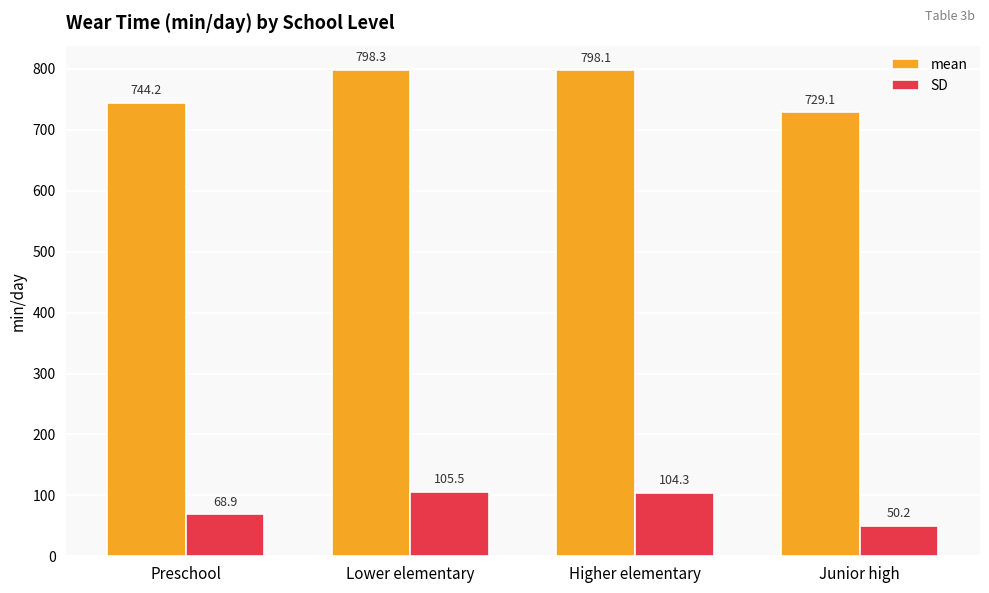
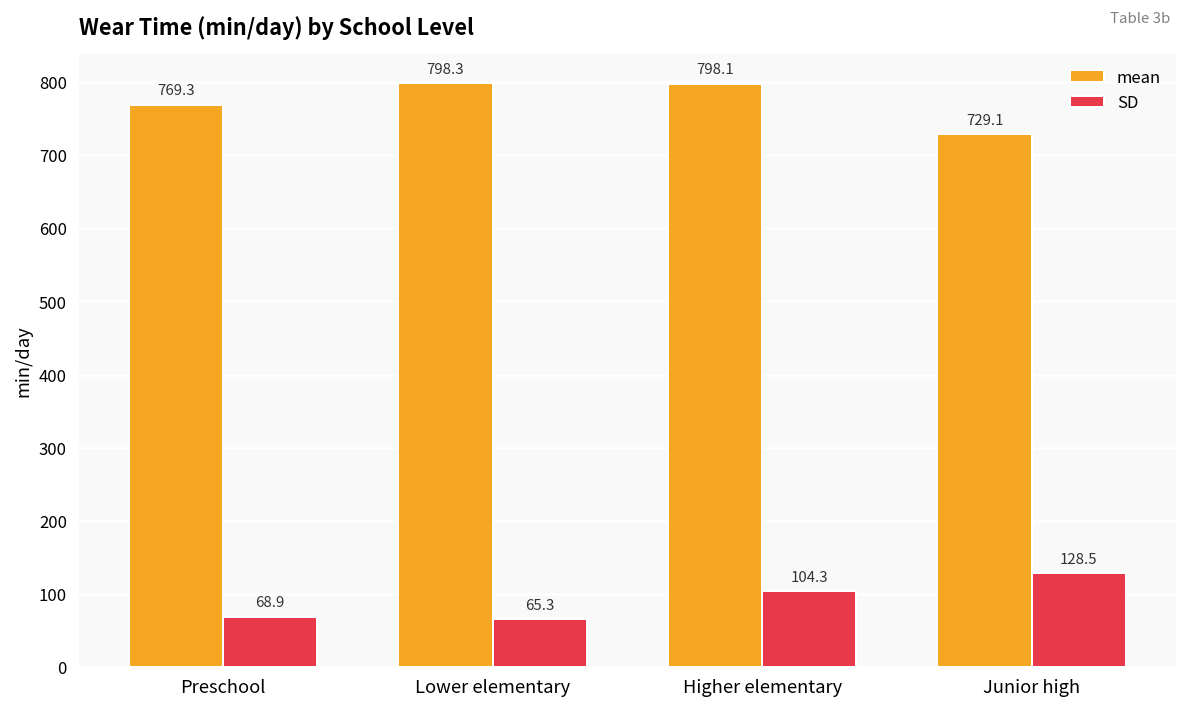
mean, Preschool: 744.2 -> 769.3
SD, Lower elementary: 105.5 -> 65.3
SD, Junior high: 50.2 -> 128.5
